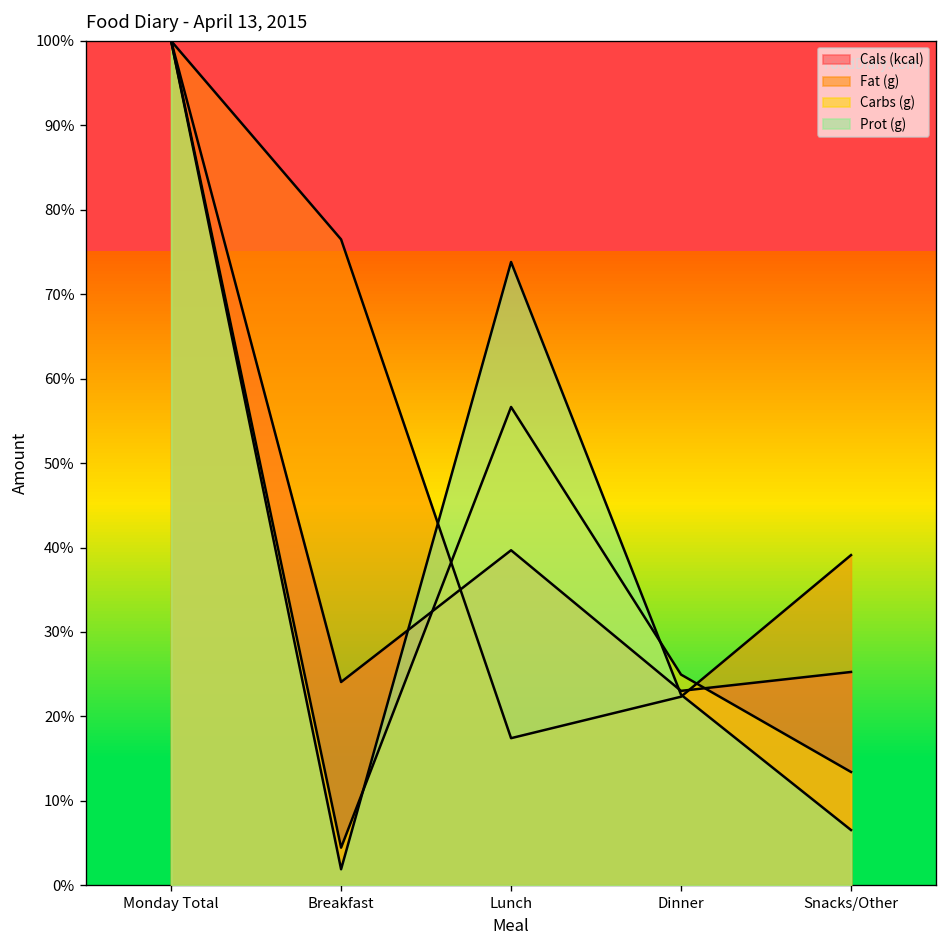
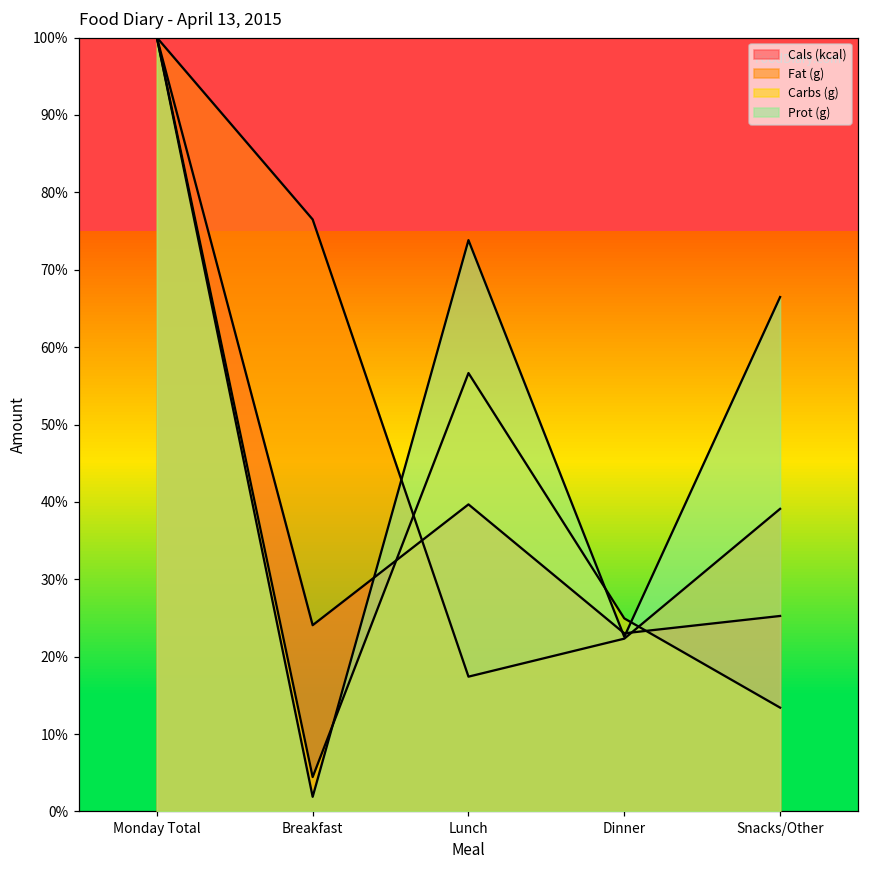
Prot (g), Snacks/Other: 7% -> 66%
